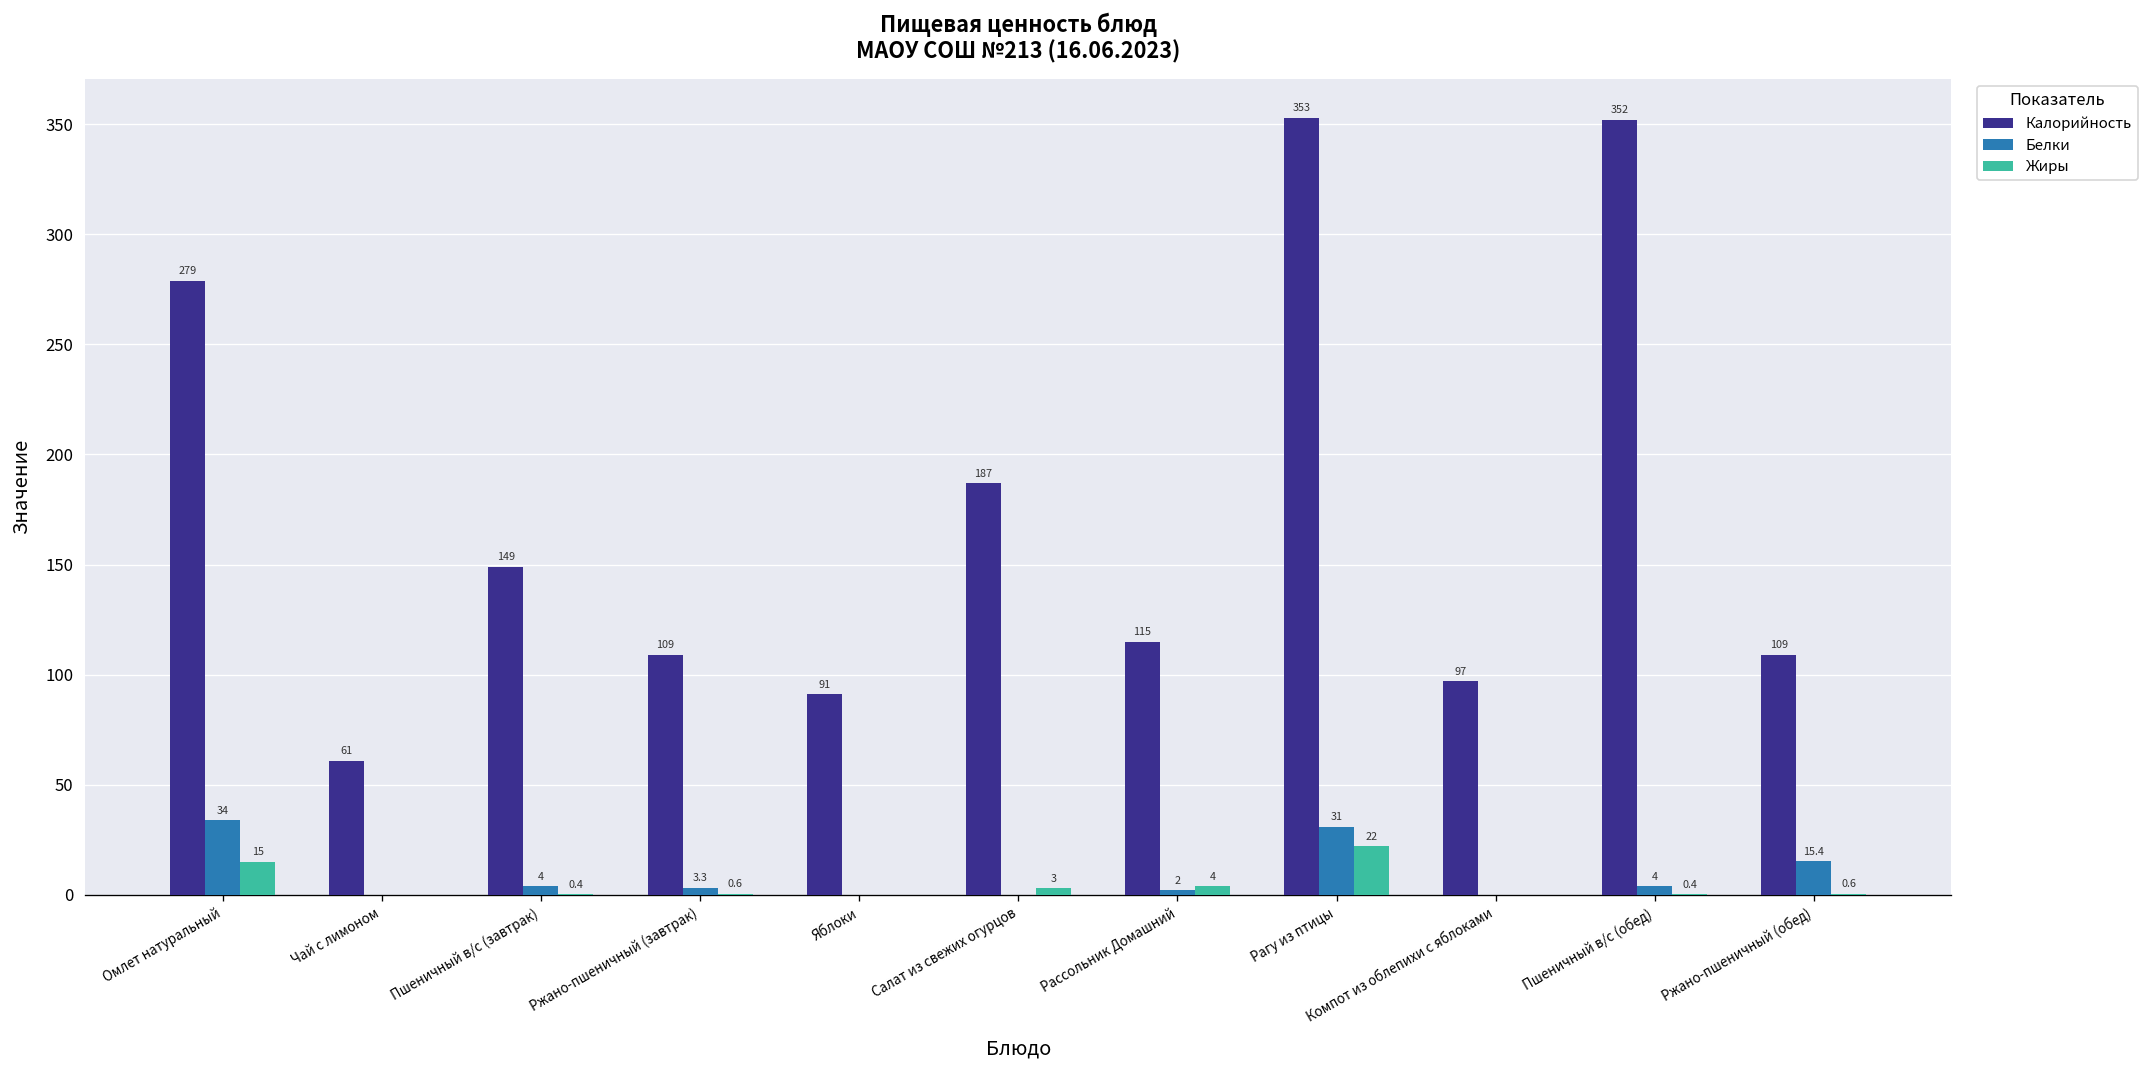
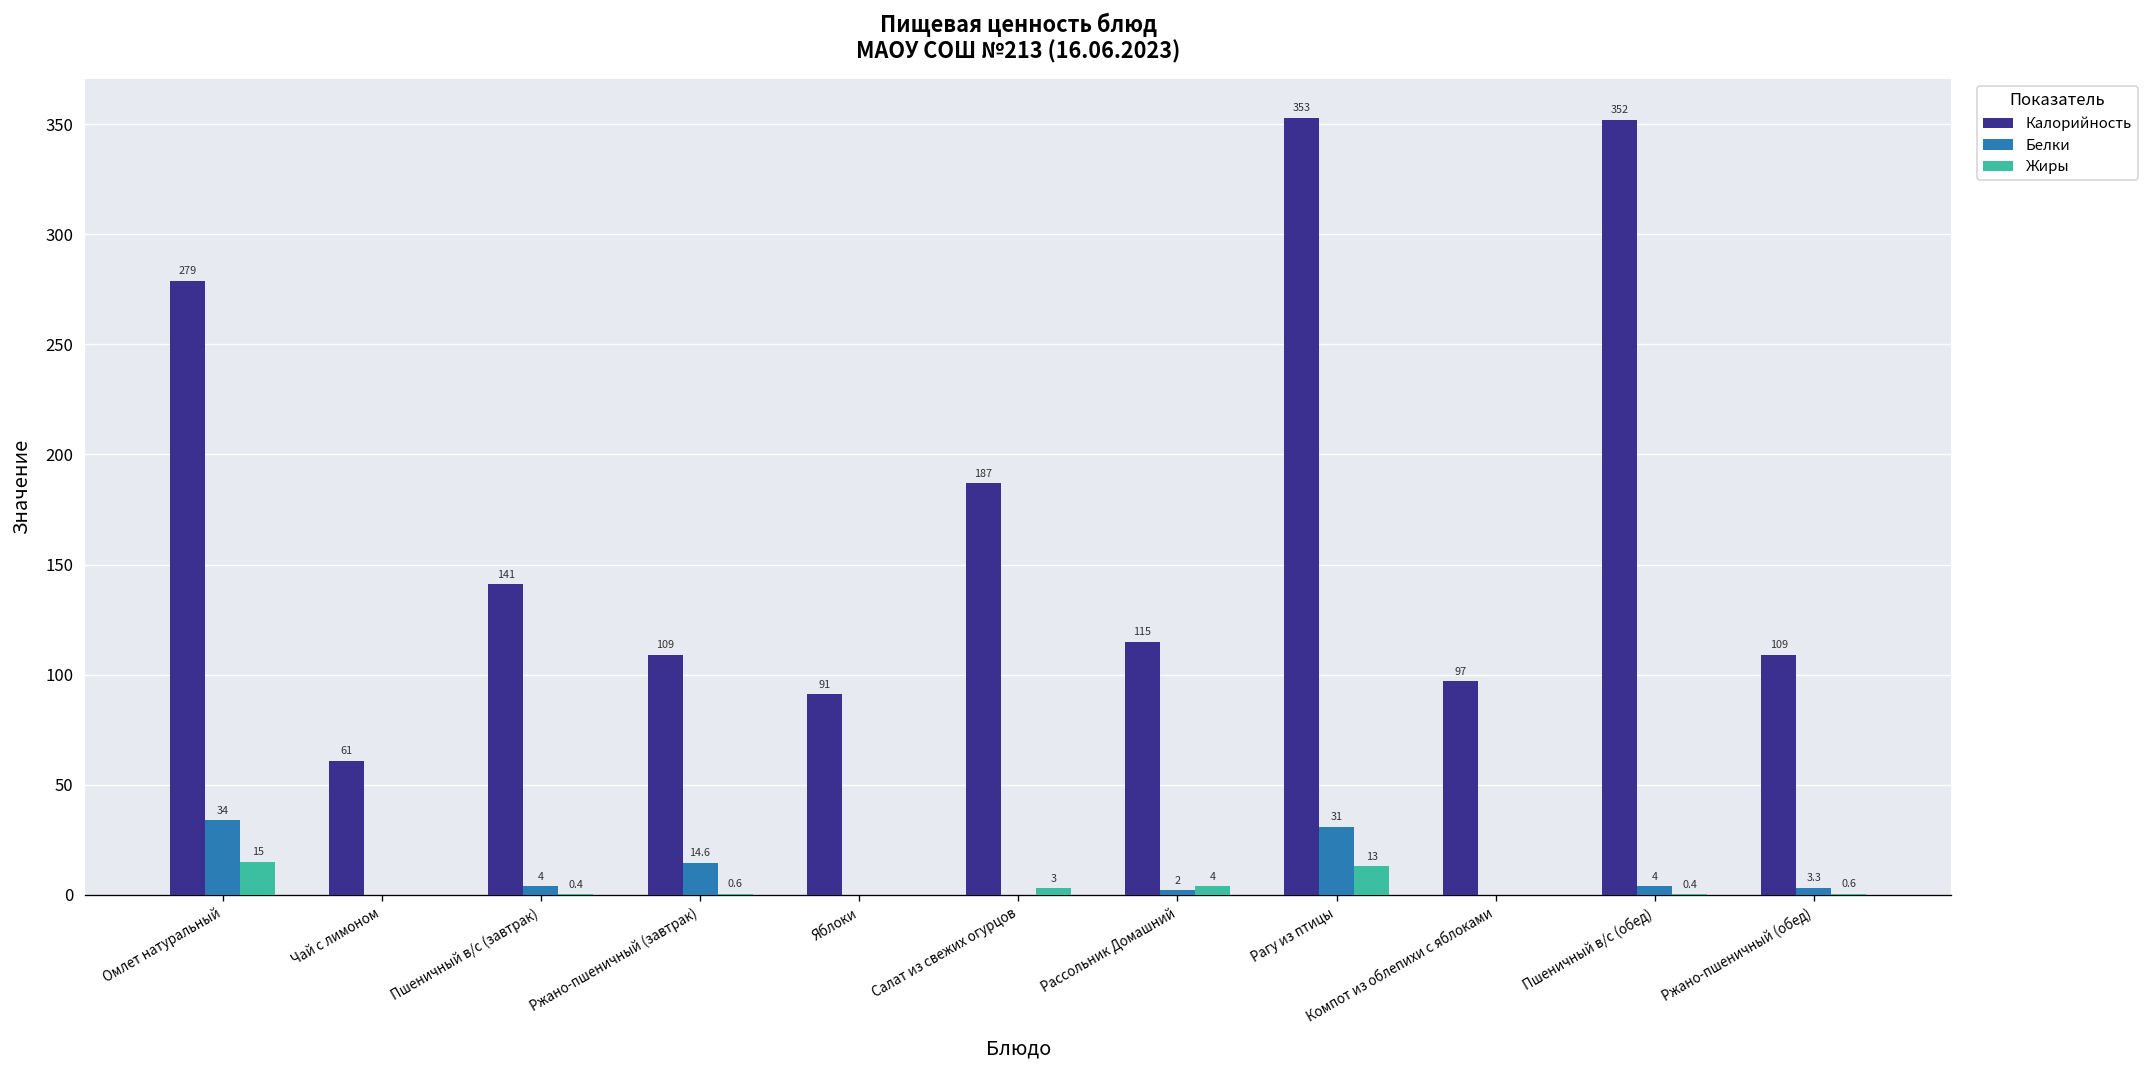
Калорийность, Пшеничный в/с (завтрак): 149 -> 141
Белки, Ржано-пшеничный (завтрак): 3.3 -> 14.6
Жиры, Рагу из птицы: 22 -> 13
Белки, Ржано-пшеничный (обед): 15.4 -> 3.3
